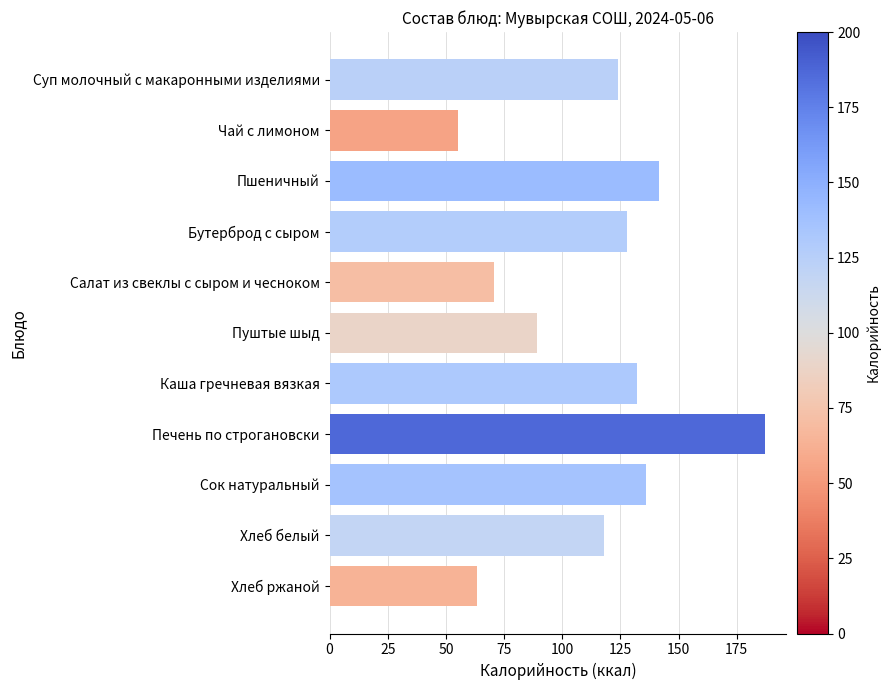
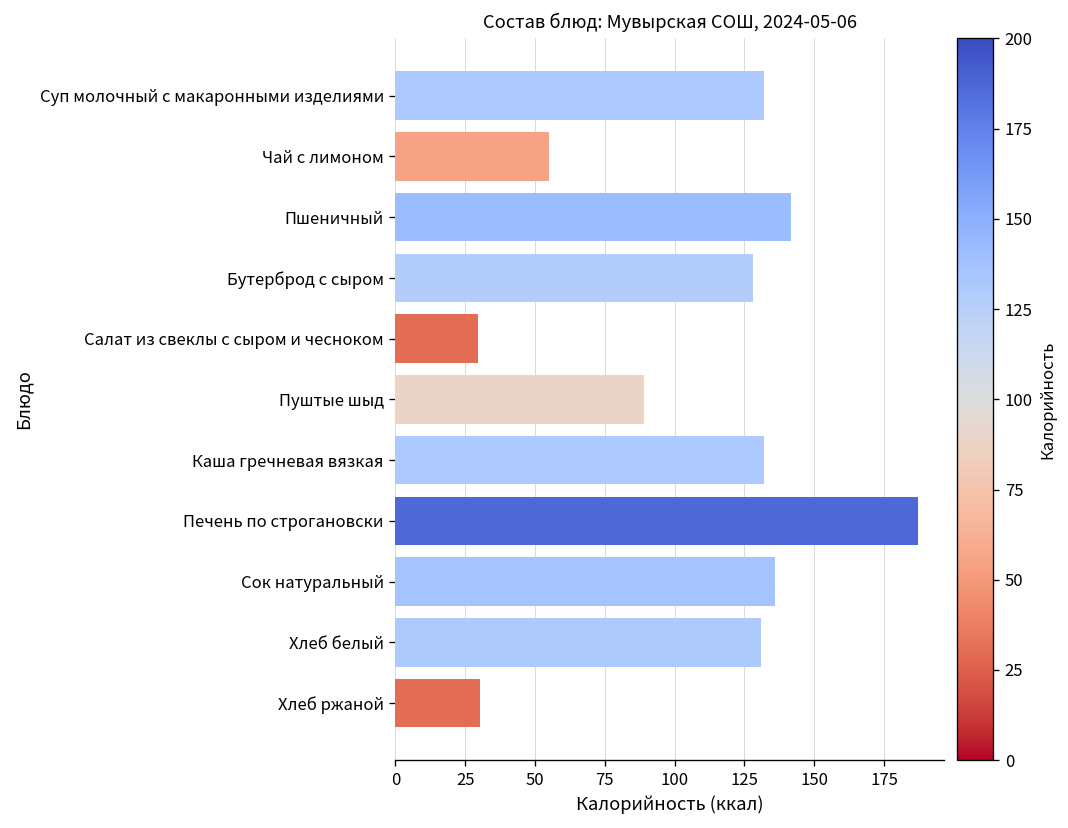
Суп молочный с макаронными изделиями: 124 -> 132
Салат из свеклы с сыром и чесноком: 71 -> 30
Хлеб белый: 118 -> 131
Хлеб ржаной: 64 -> 30
